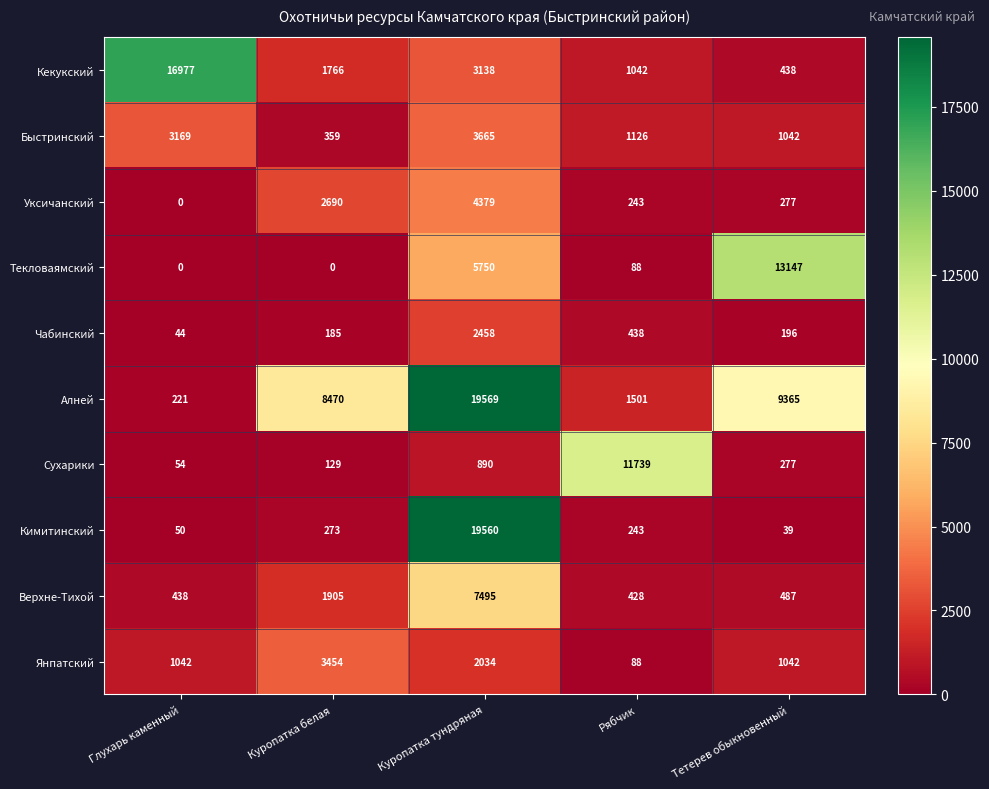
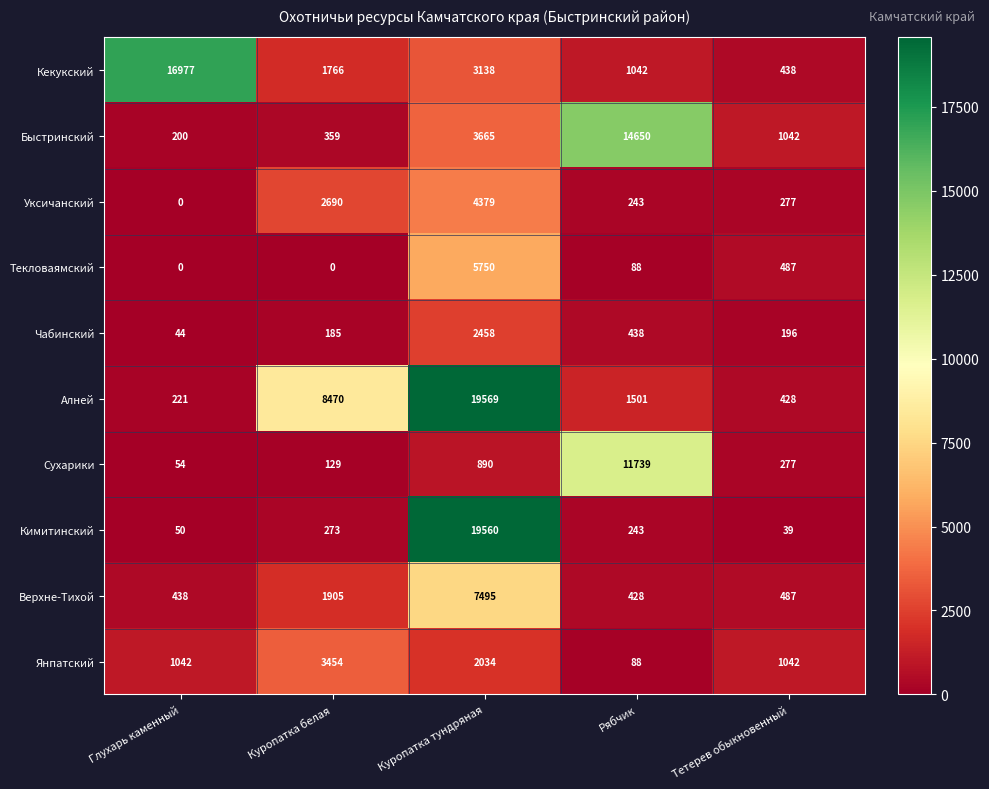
Быстринский, Глухарь каменный: 3169 -> 200
Быстринский, Рябчик: 1126 -> 14650
Текловаямский, Тетерев обыкновенный: 13147 -> 487
Алней, Тетерев обыкновенный: 9365 -> 428
